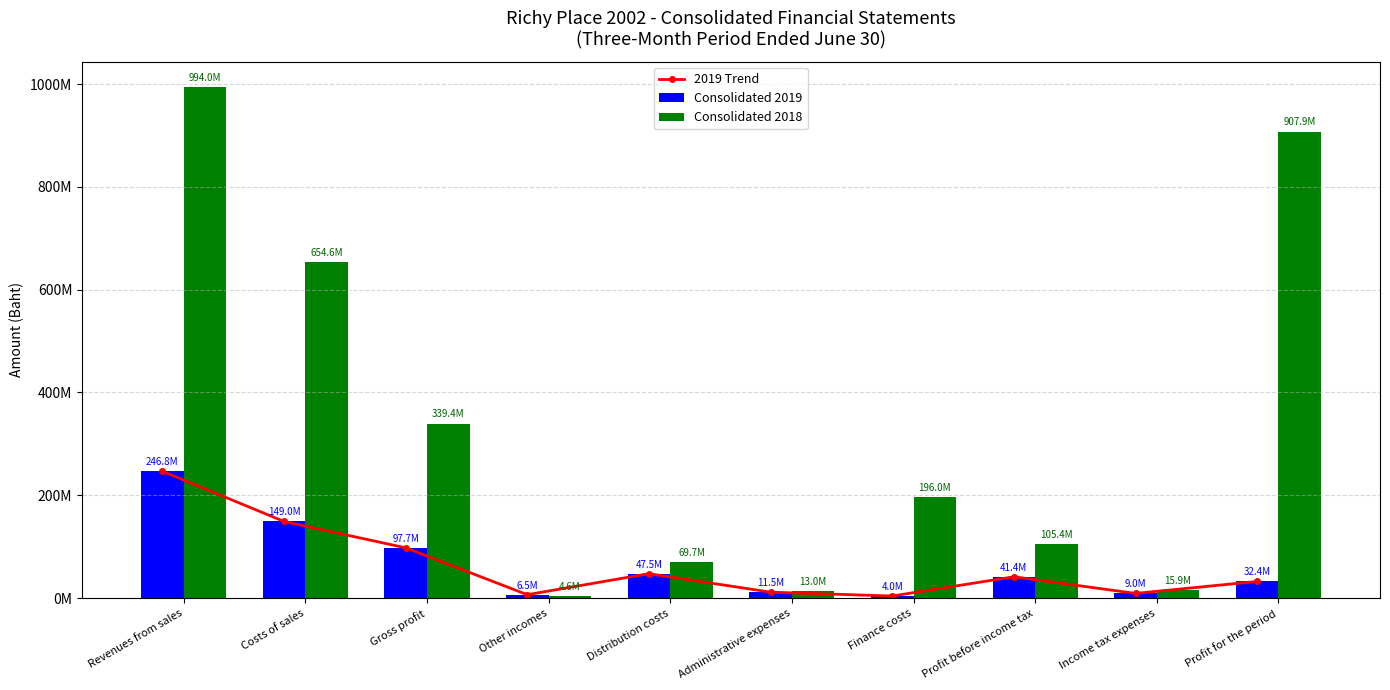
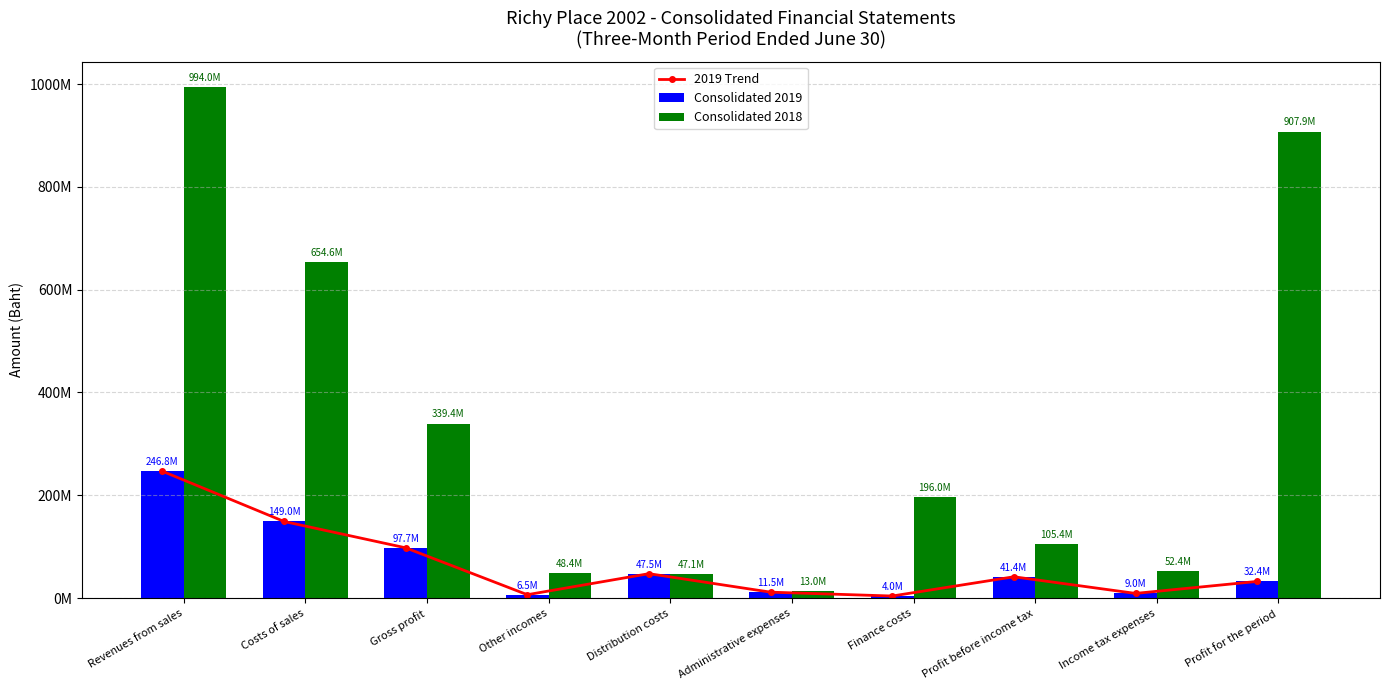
Consolidated 2018, Other incomes: 4.6M -> 48.4M
Consolidated 2018, Distribution costs: 69.7M -> 47.1M
Consolidated 2018, Income tax expenses: 15.9M -> 52.4M
